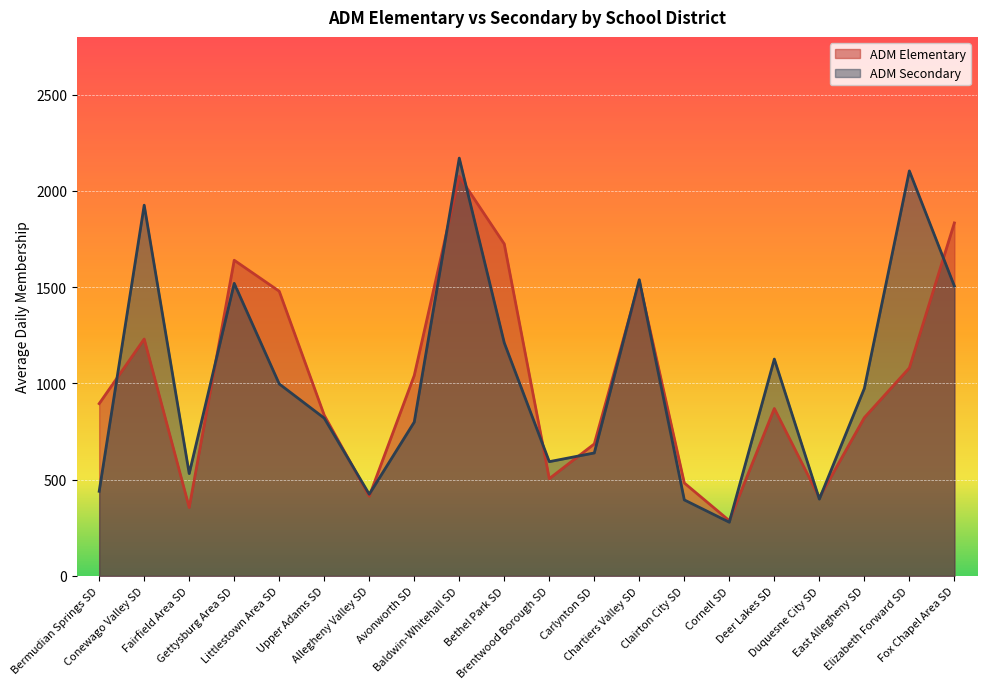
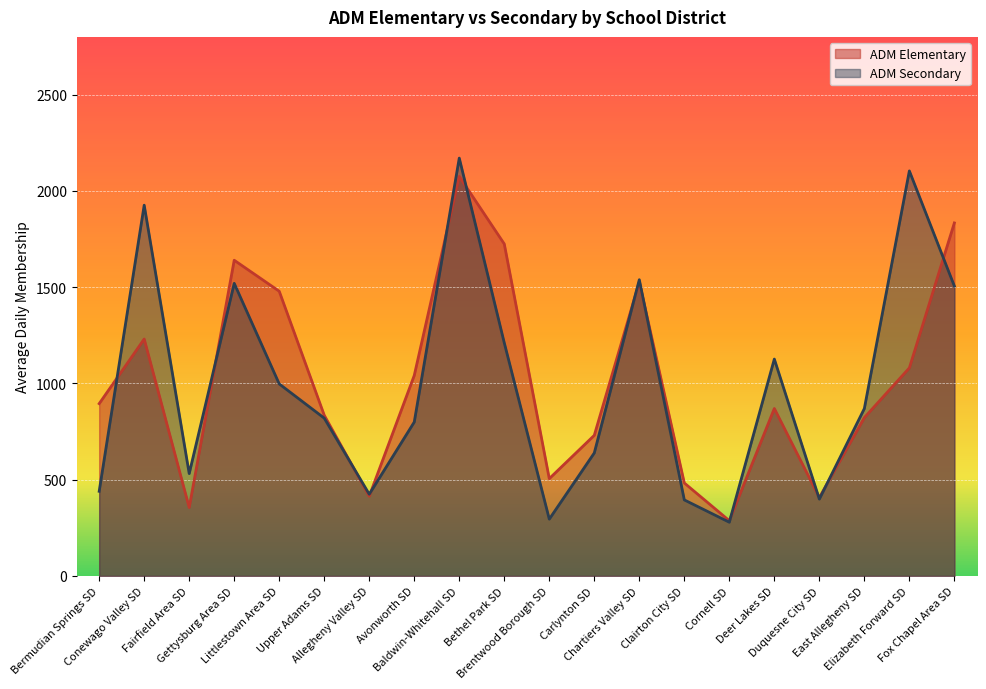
ADM Secondary, Brentwood Borough SD: 590 -> 300
ADM Elementary, Carlynton SD: 690 -> 730
ADM Secondary, East Allegheny SD: 970 -> 870
